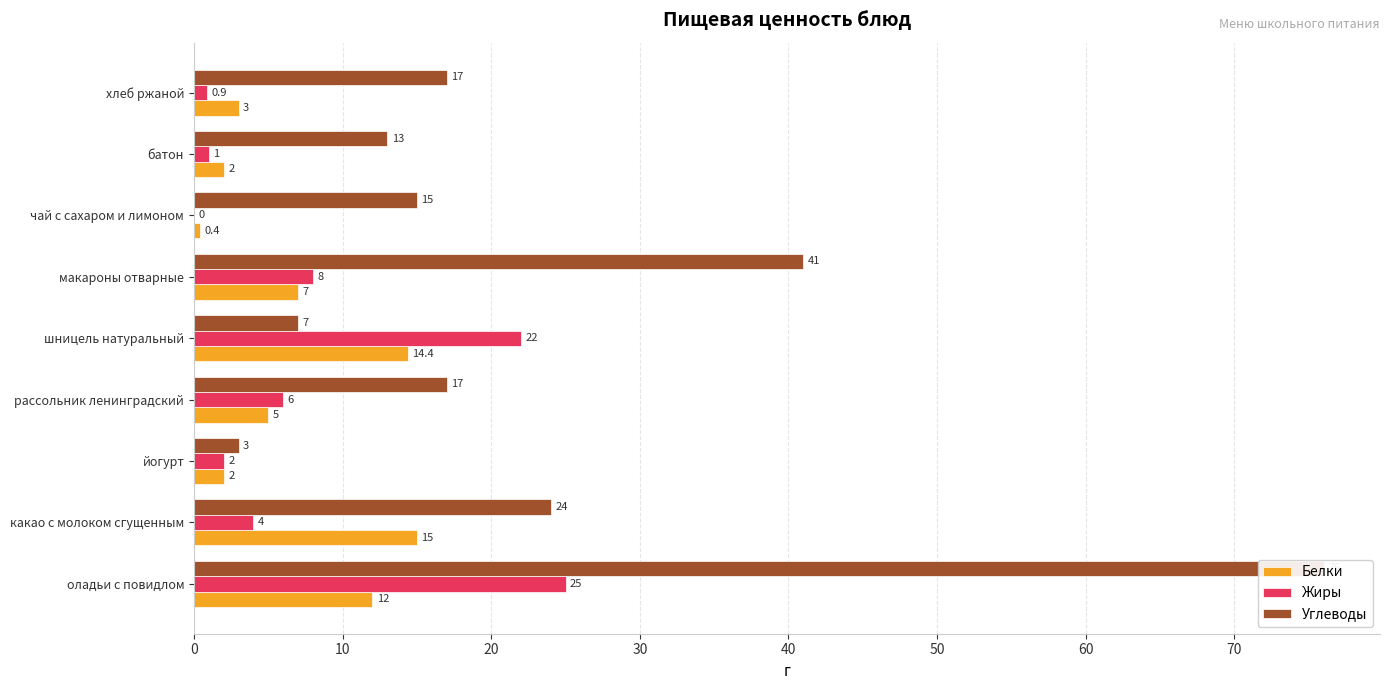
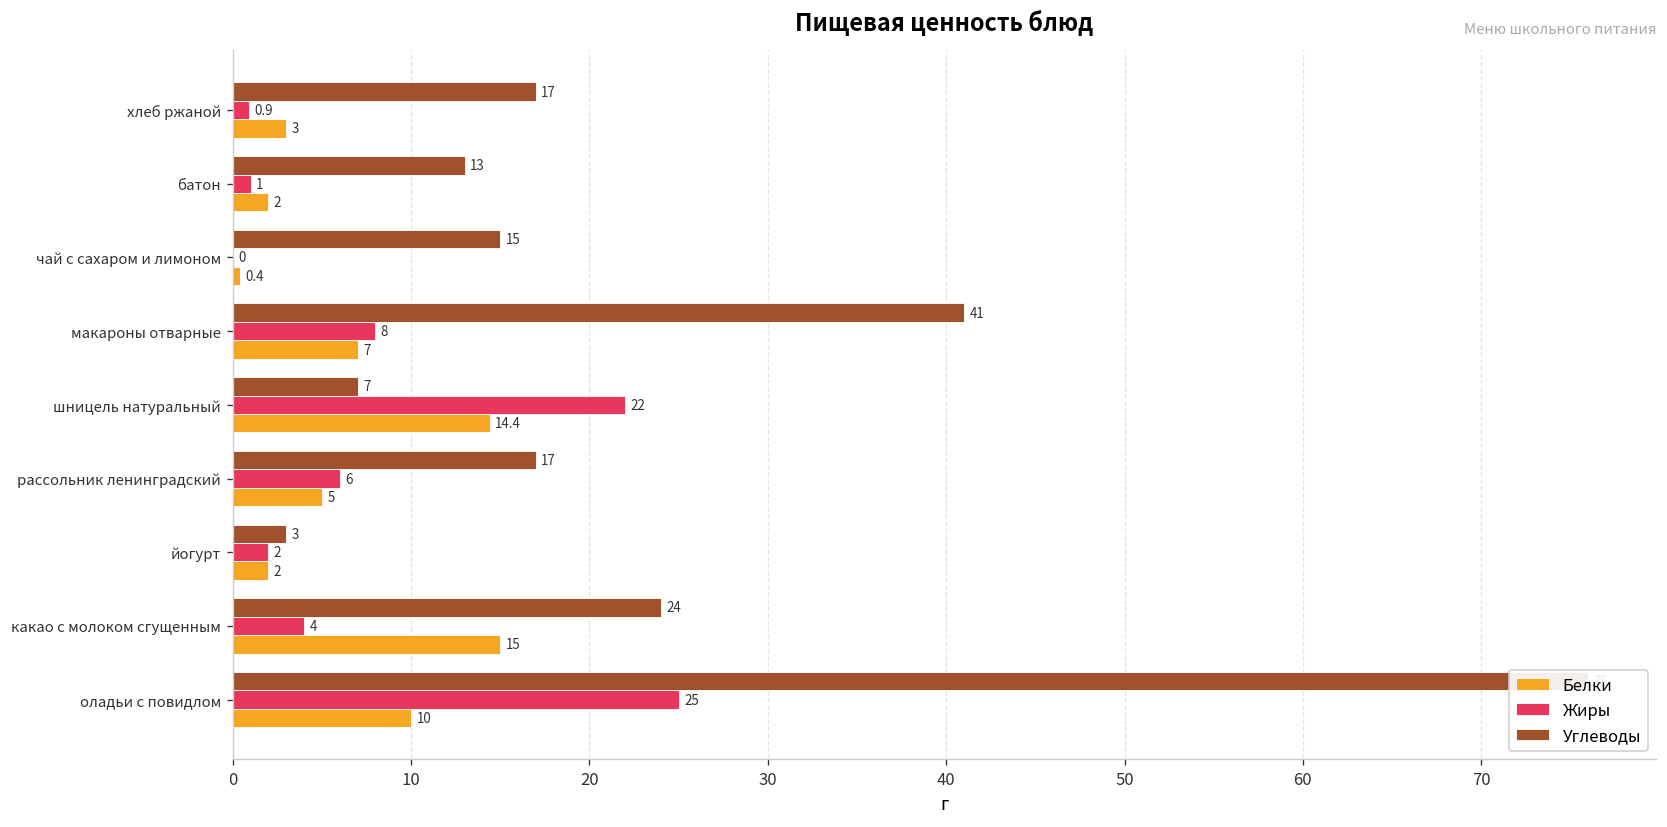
Белки, оладьи с повидлом: 12 -> 10
